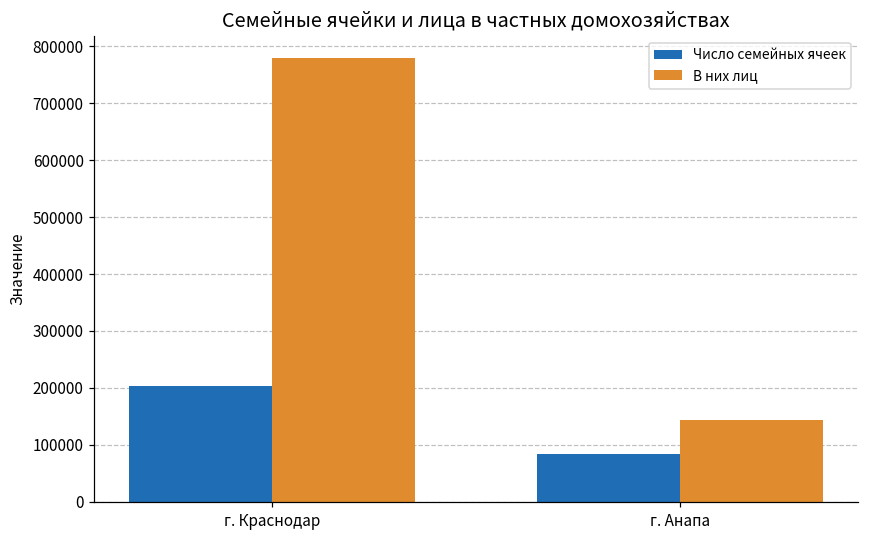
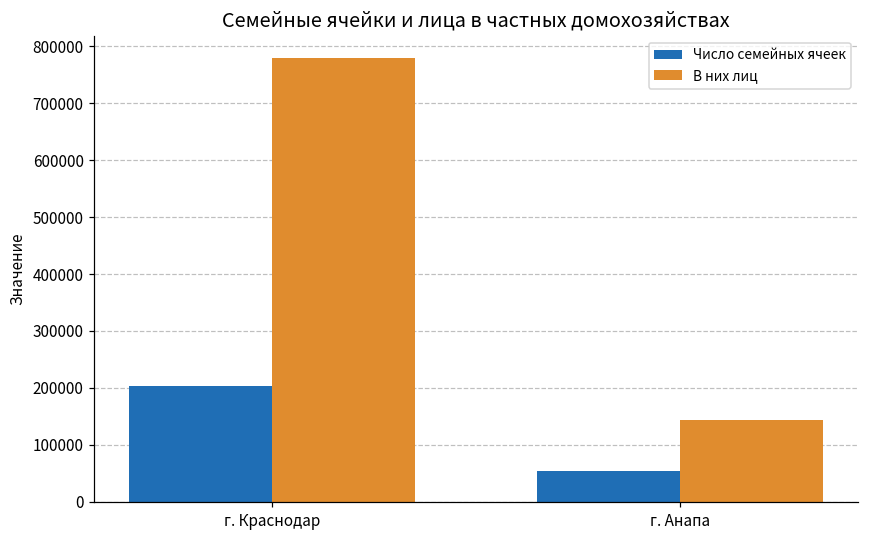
Число семейных ячеек, г. Анапа: 80000 -> 50000
